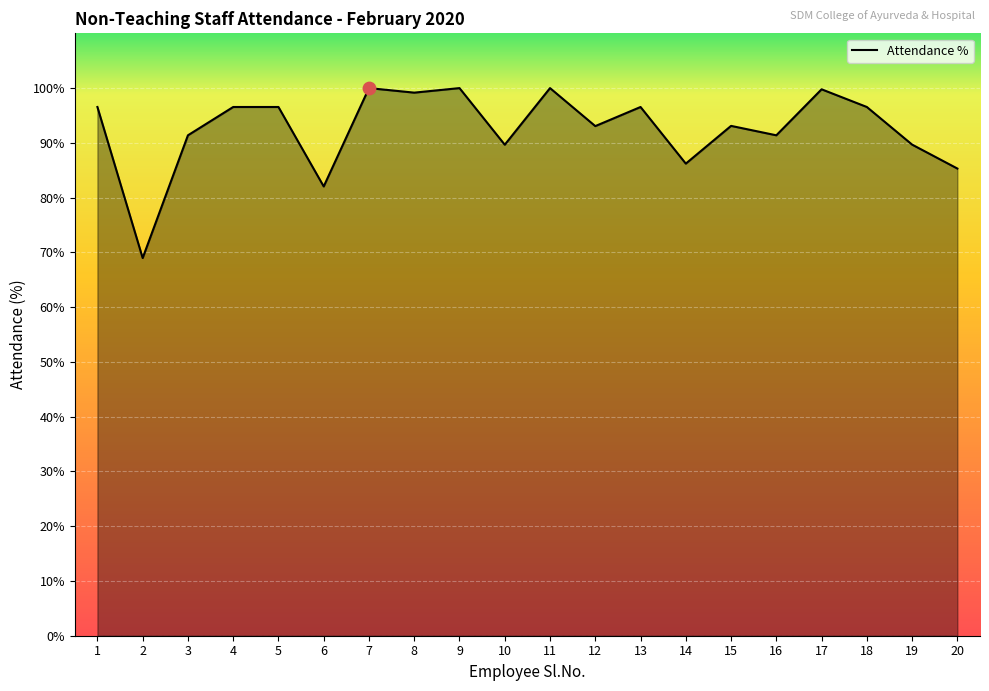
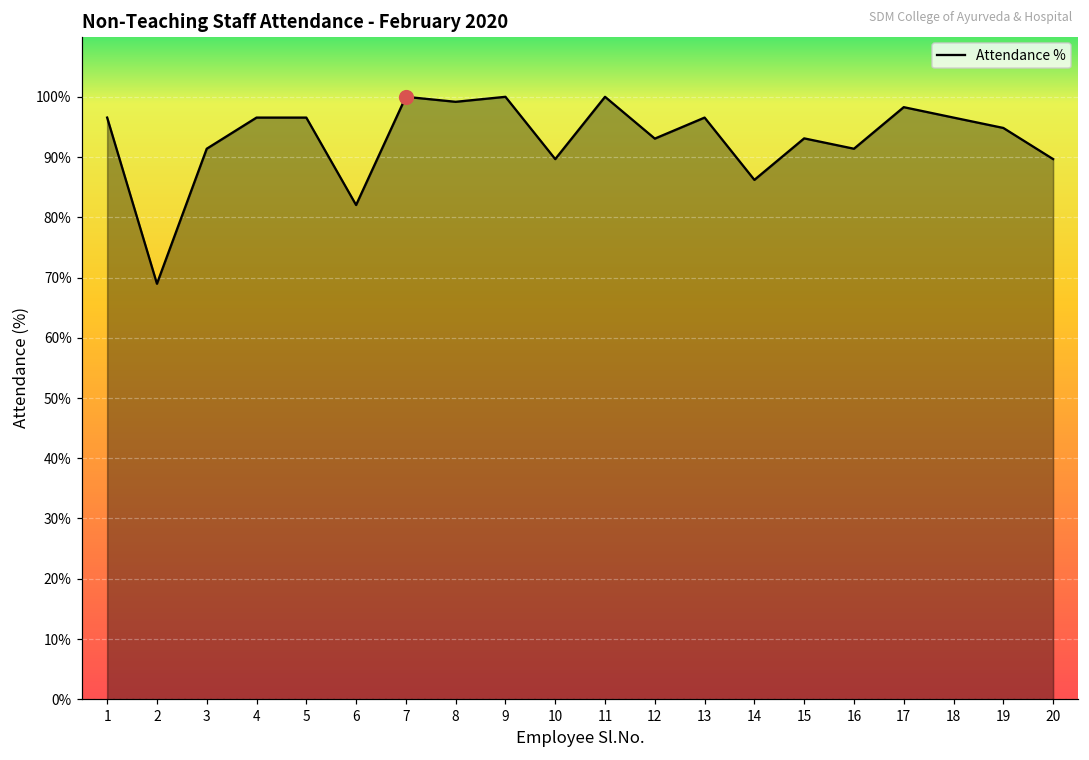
Attendance %, 17: 100% -> 98%
Attendance %, 19: 90% -> 95%
Attendance %, 20: 85% -> 90%
